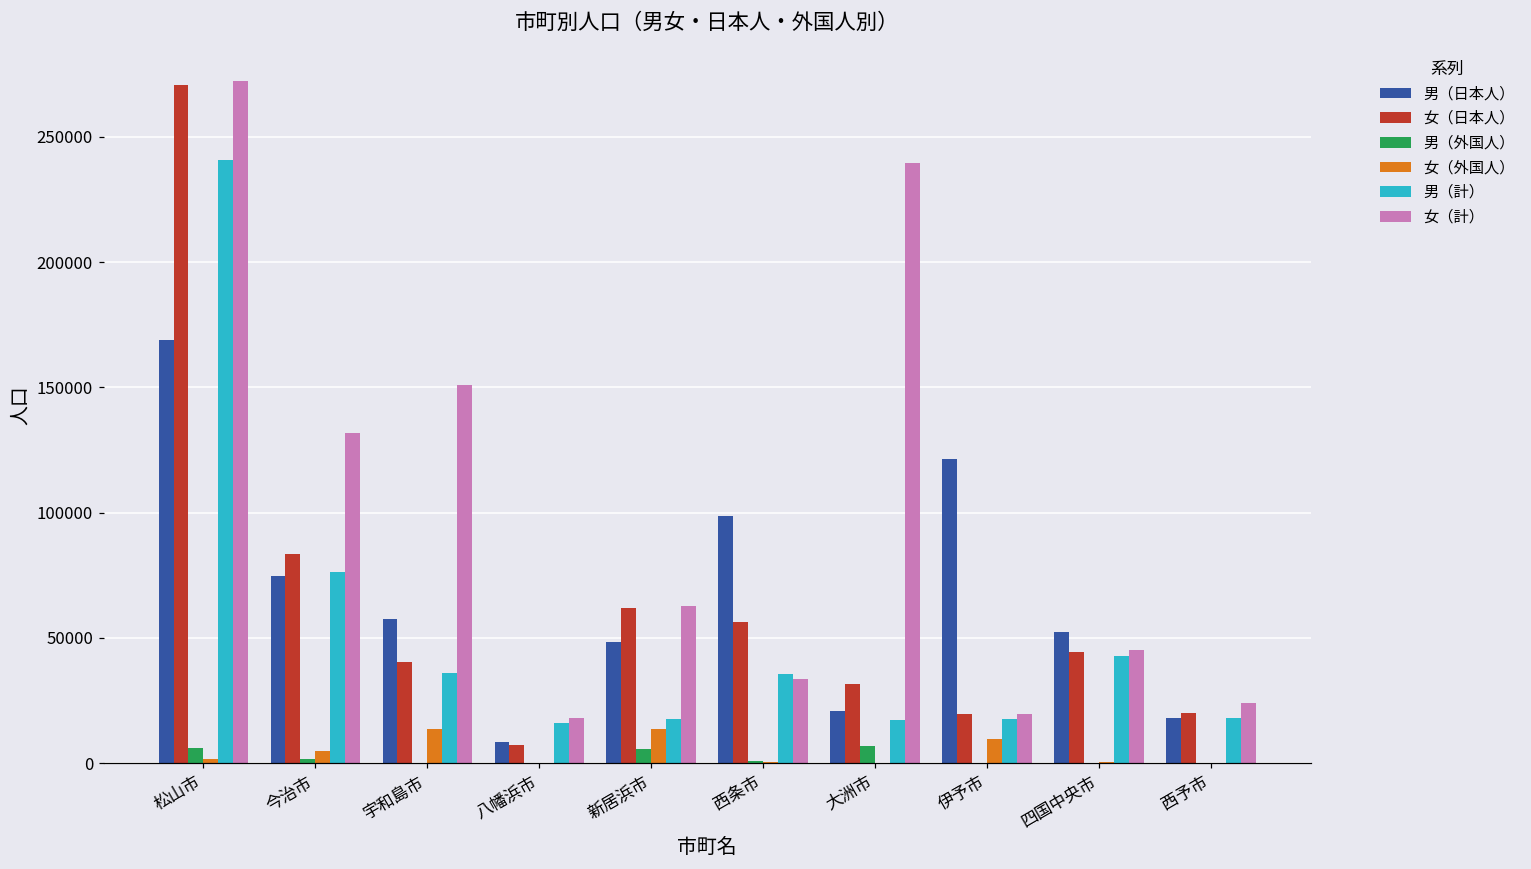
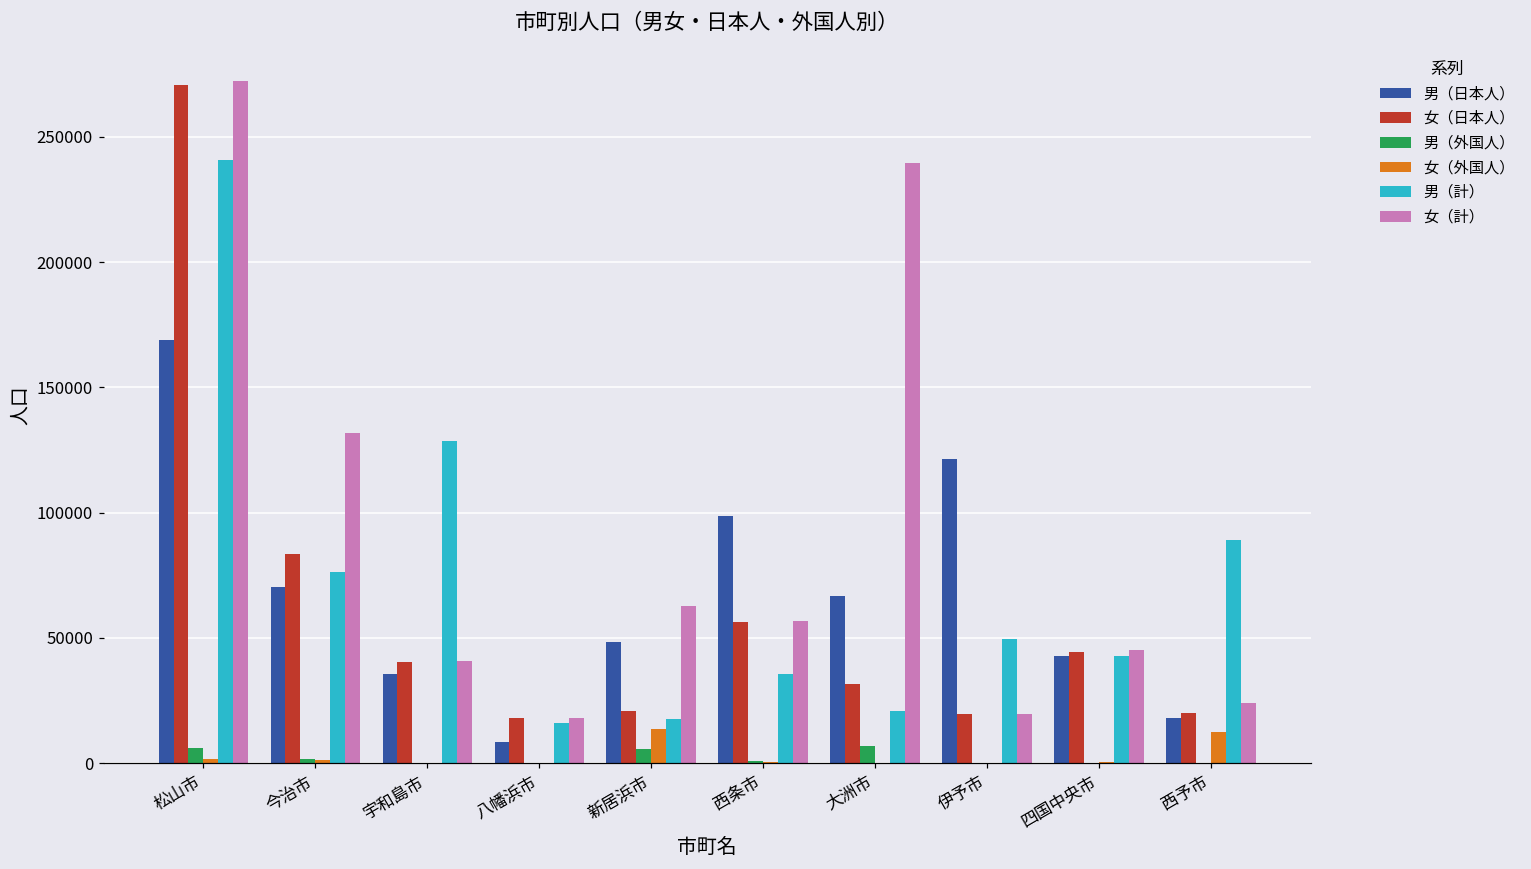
男（日本人）, 今治市: 75000 -> 70000
女（外国人）, 今治市: 5000 -> 1000
男（日本人）, 宇和島市: 58000 -> 36000
女（外国人）, 宇和島市: 14000 -> 0
男（計）, 宇和島市: 36000 -> 129000
女（計）, 宇和島市: 151000 -> 41000
女（日本人）, 八幡浜市: 7000 -> 18000
女（日本人）, 新居浜市: 62000 -> 21000
女（計）, 西条市: 34000 -> 57000
男（日本人）, 大洲市: 21000 -> 67000
男（計）, 大洲市: 17000 -> 21000
女（外国人）, 伊予市: 10000 -> 0
男（計）, 伊予市: 18000 -> 50000
男（日本人）, 四国中央市: 52000 -> 43000
女（外国人）, 西予市: 0 -> 12000
男（計）, 西予市: 18000 -> 89000
